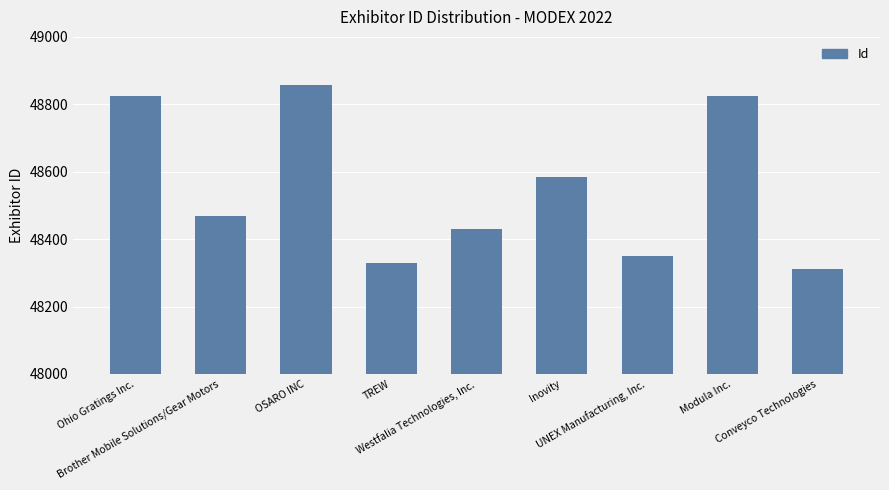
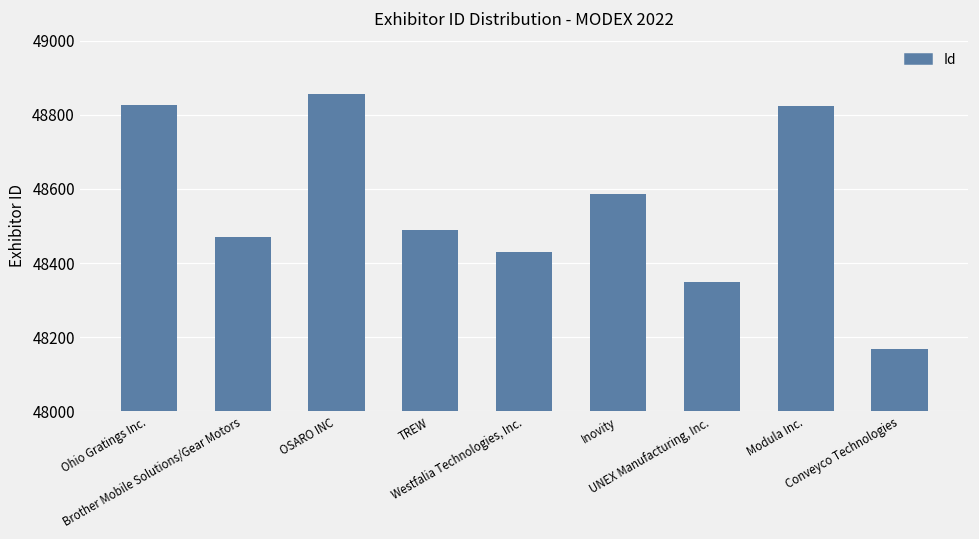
TREW: 48330 -> 48490
Conveyco Technologies: 48310 -> 48170
